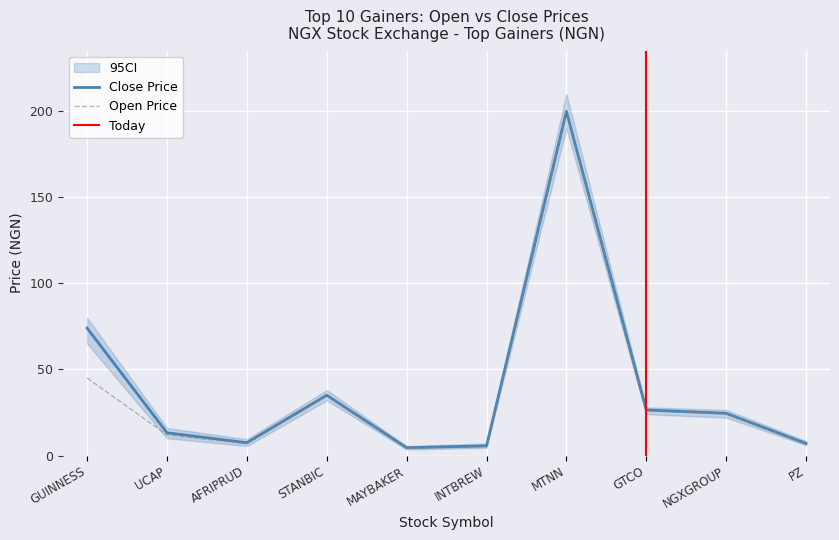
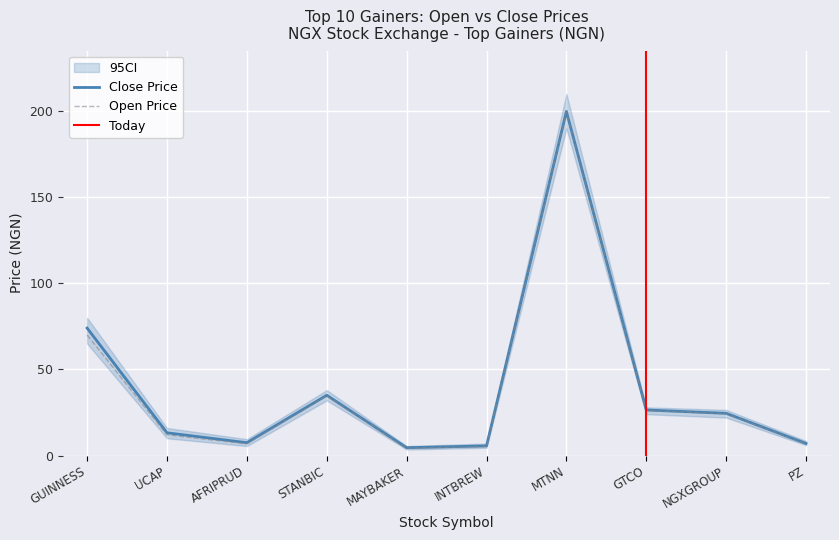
Open Price, GUINNESS: 45 -> 70
